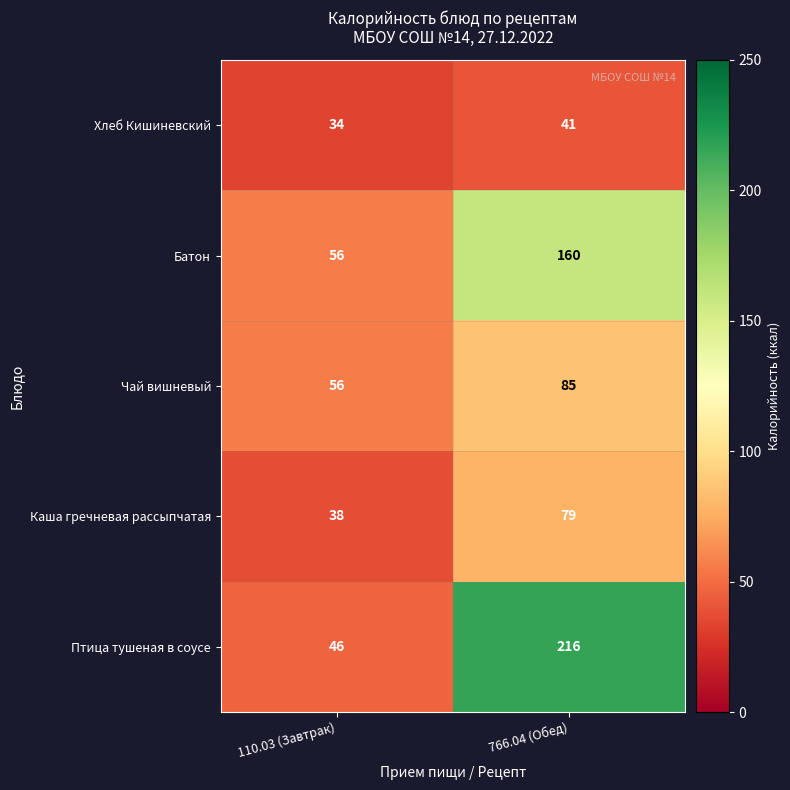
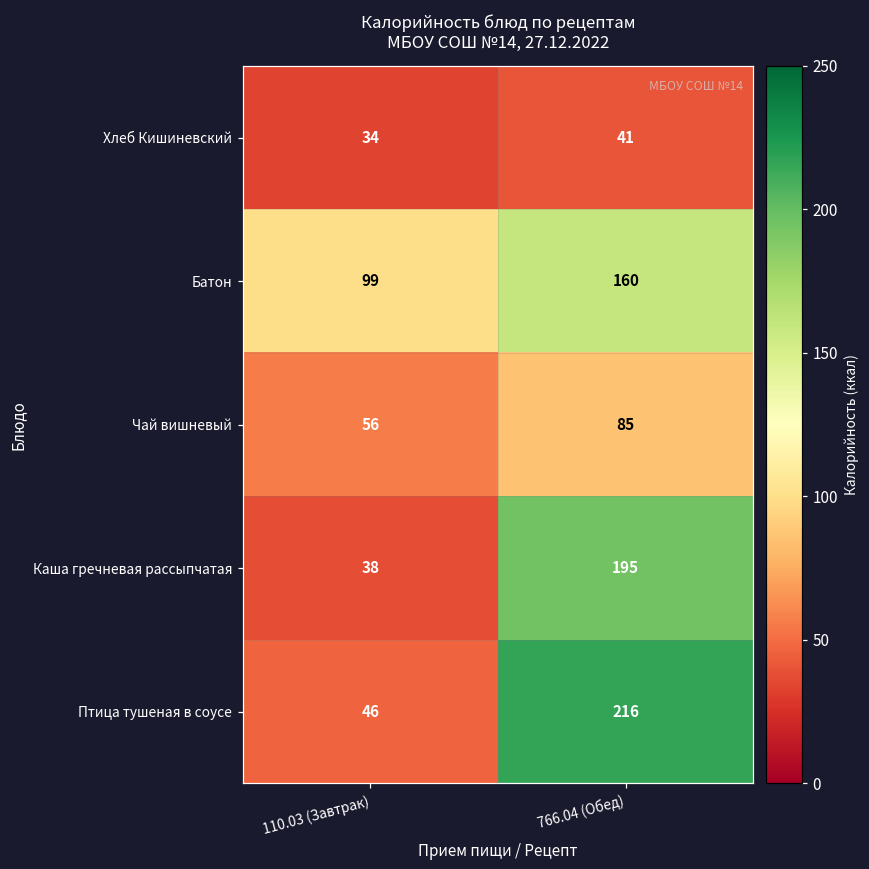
Батон, 110.03 (Завтрак): 56 -> 99
Каша гречневая рассыпчатая, 766.04 (Обед): 79 -> 195
